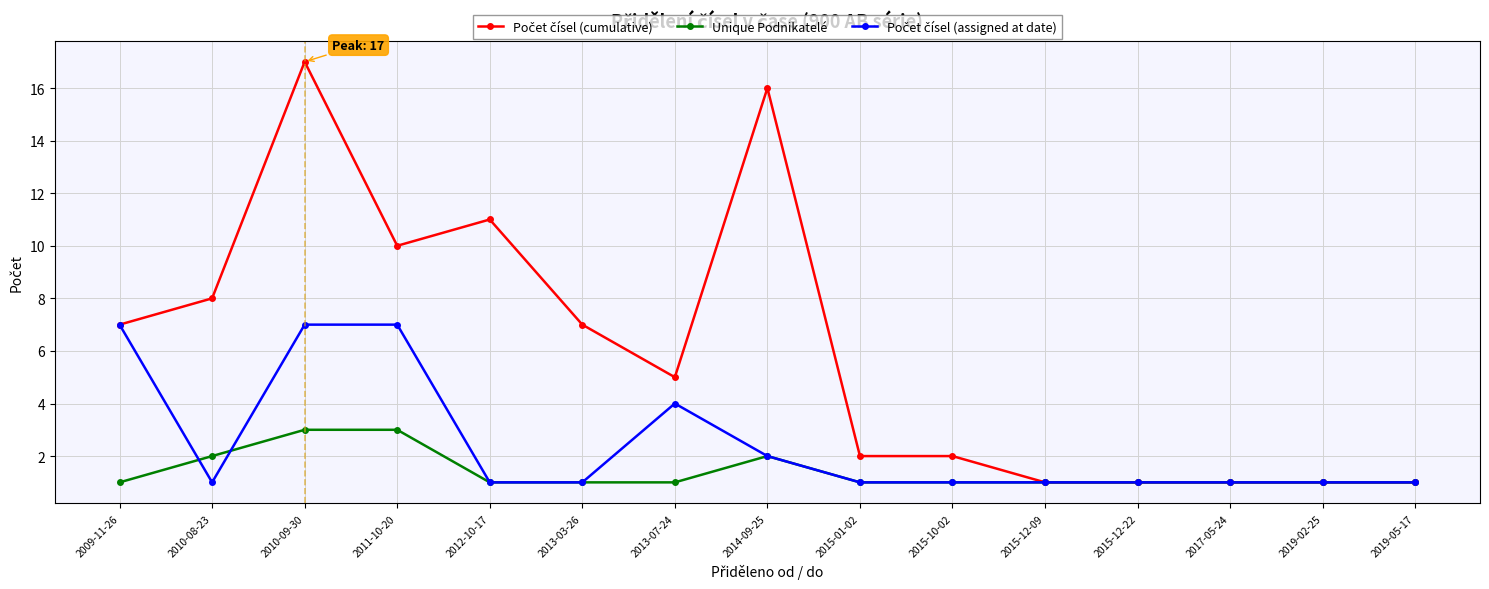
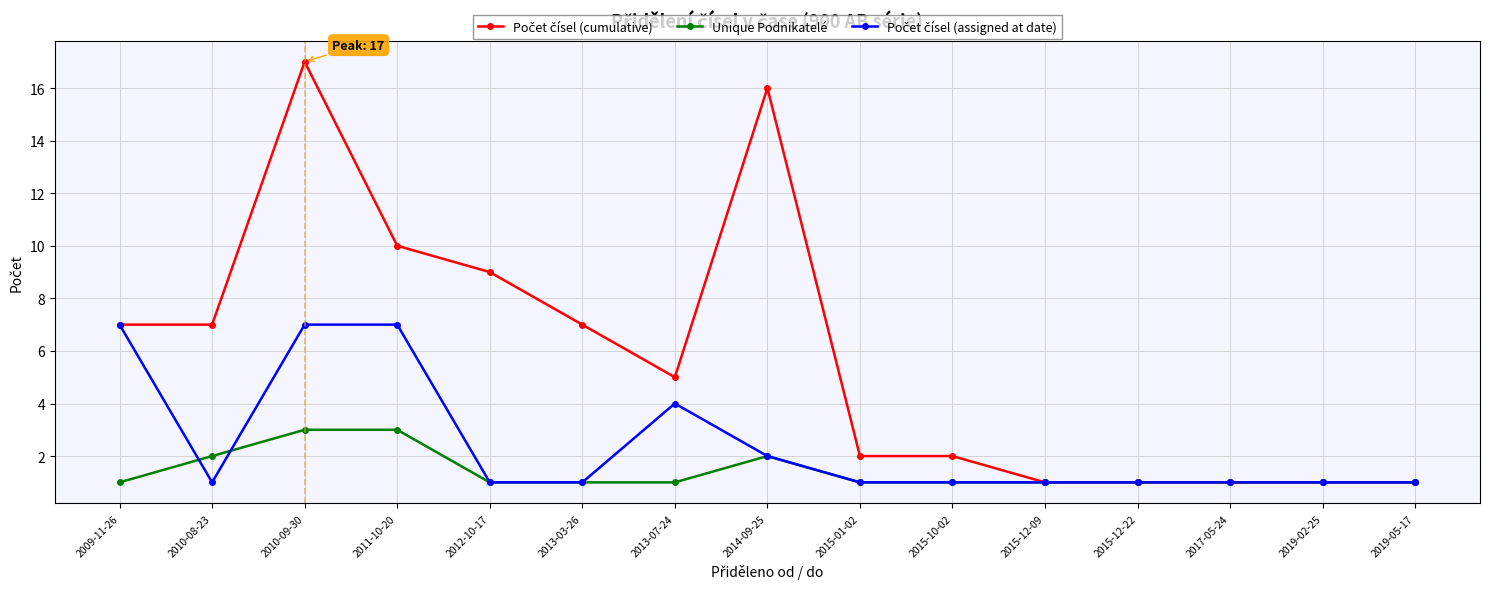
Počet čísel (cumulative), 2010-08-23: 8 -> 7
Počet čísel (cumulative), 2012-10-17: 11 -> 9
